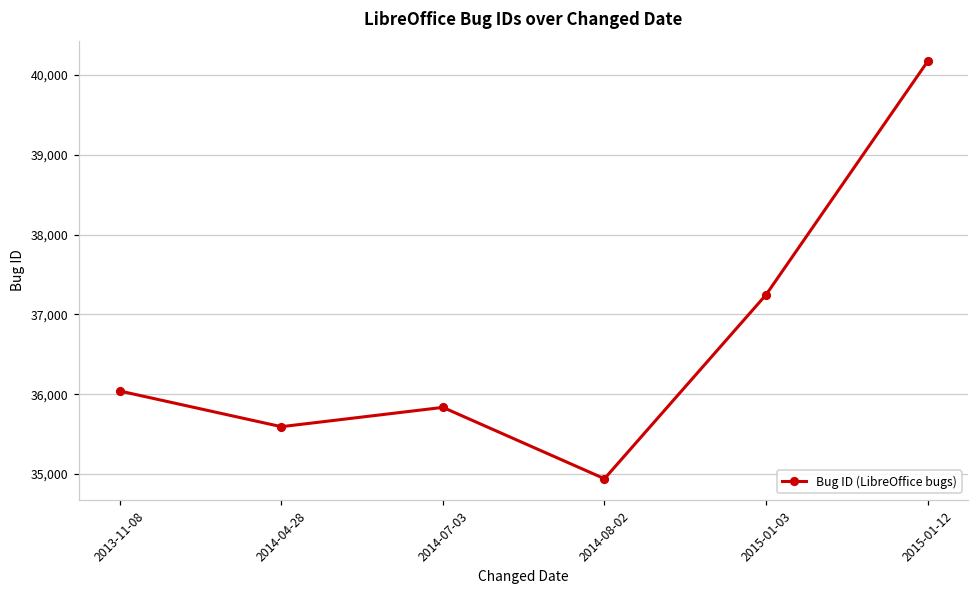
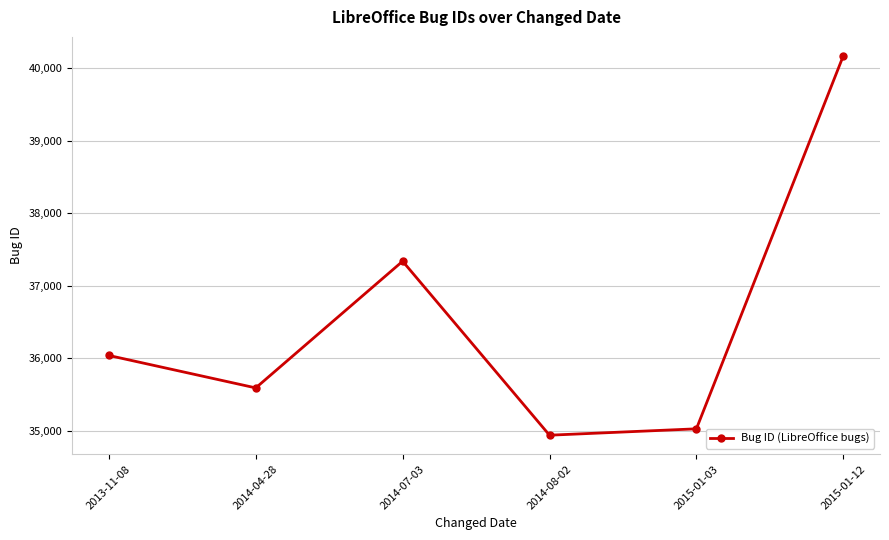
2014-07-03: 35,800 -> 37,300
2015-01-03: 37,200 -> 35,000
